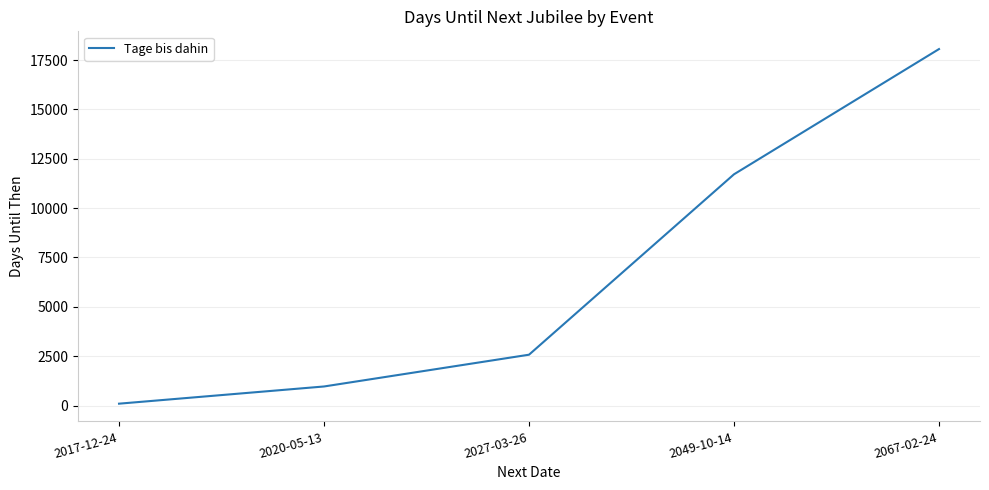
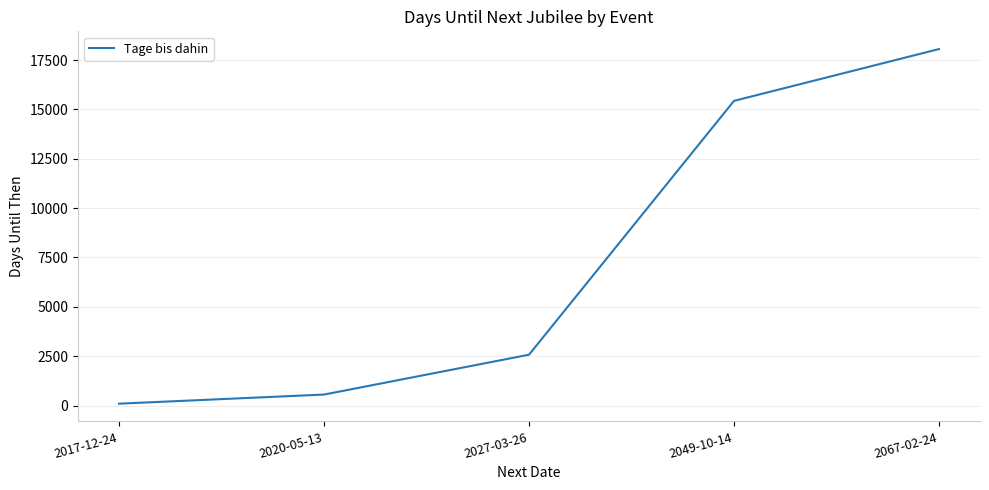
2020-05-13: 1000 -> 600
2049-10-14: 11700 -> 15400
